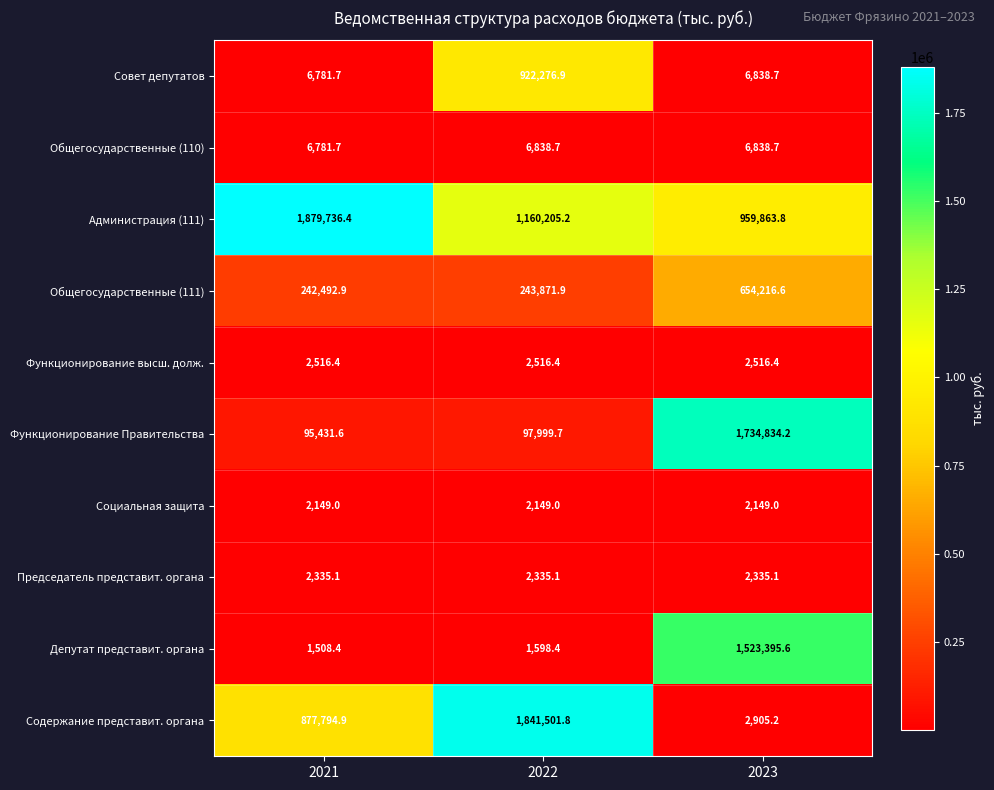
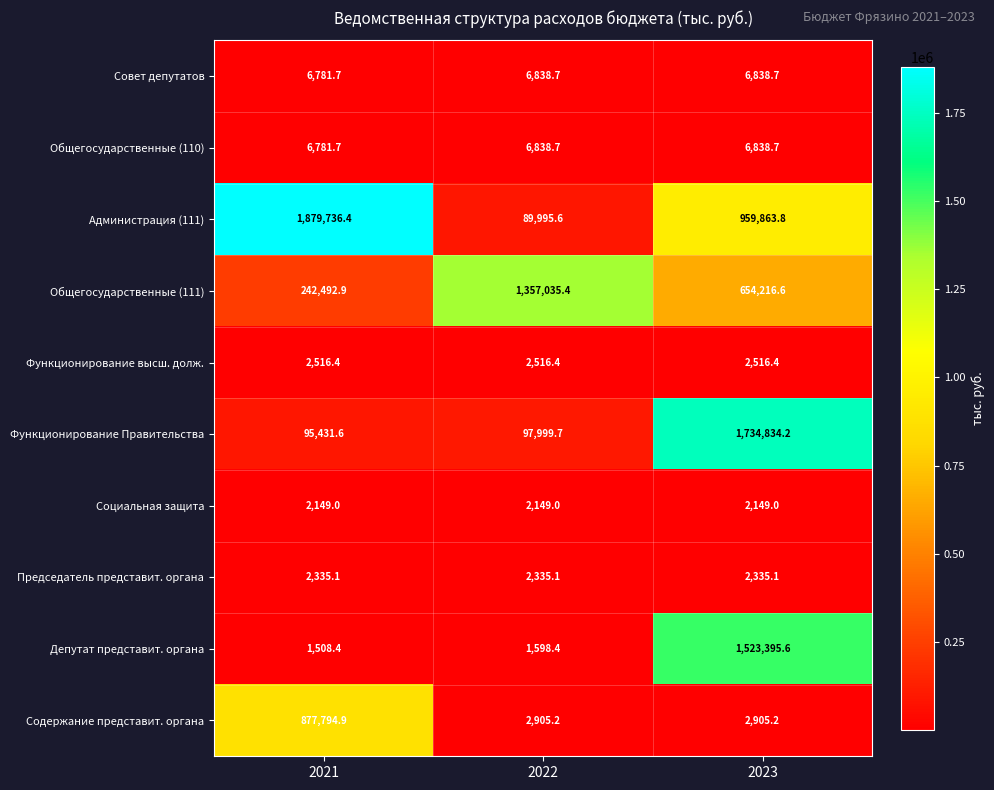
Совет депутатов, 2022: 922,276.9 -> 6,838.7
Администрация (111), 2022: 1,160,205.2 -> 89,995.6
Общегосударственные (111), 2022: 243,871.9 -> 1,357,035.4
Содержание представит. органа, 2022: 1,841,501.8 -> 2,905.2
